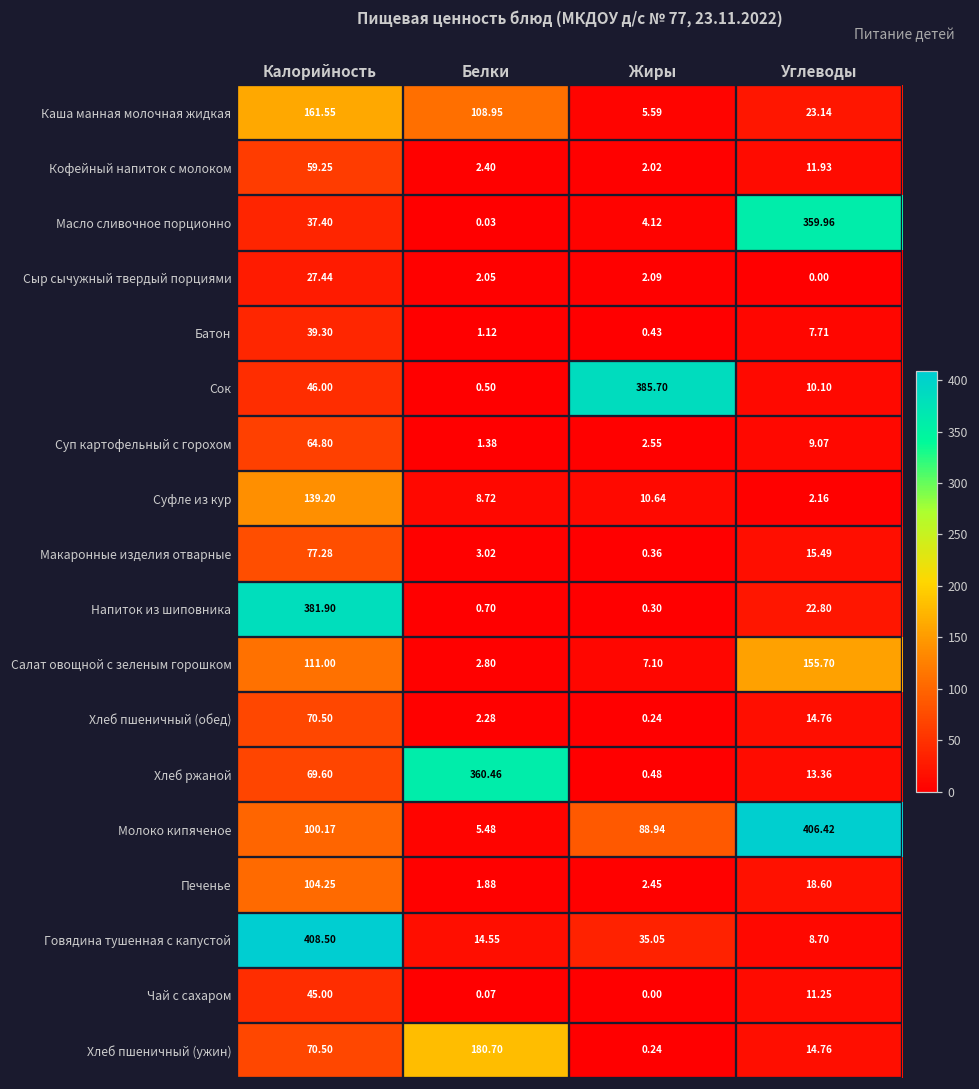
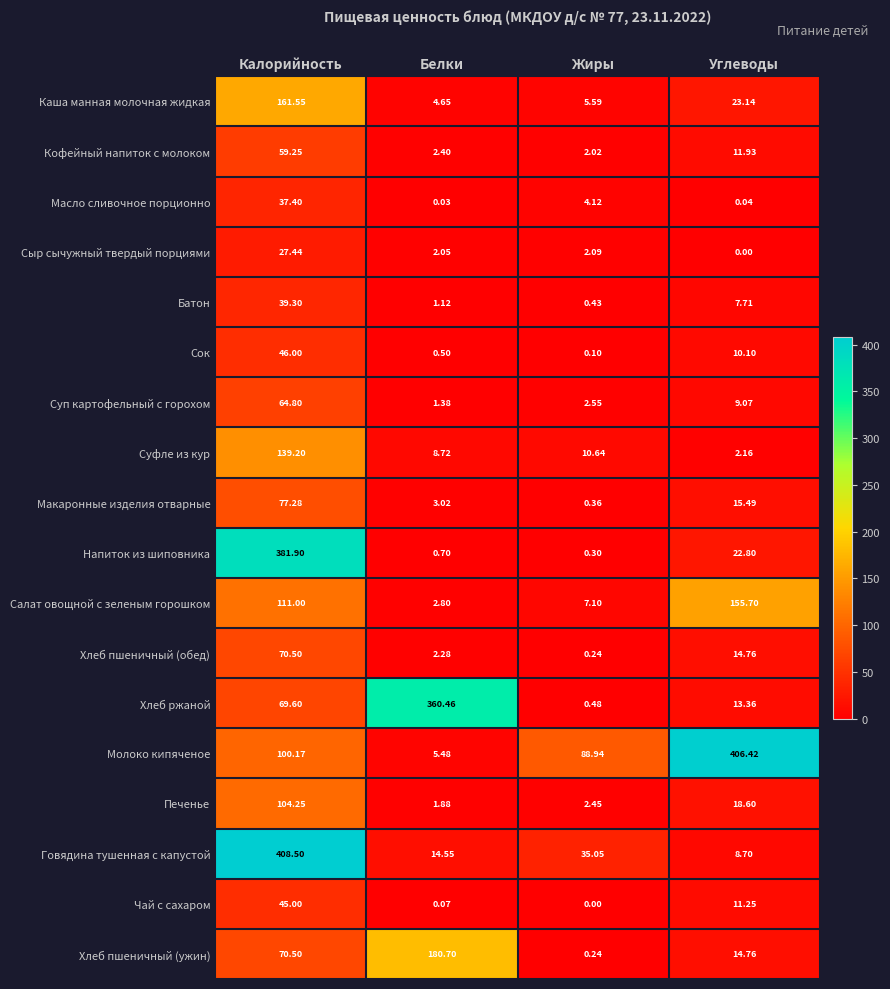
Каша манная молочная жидкая, Белки: 108.95 -> 4.65
Масло сливочное порционно, Углеводы: 359.96 -> 0.04
Сок, Жиры: 385.70 -> 0.10
